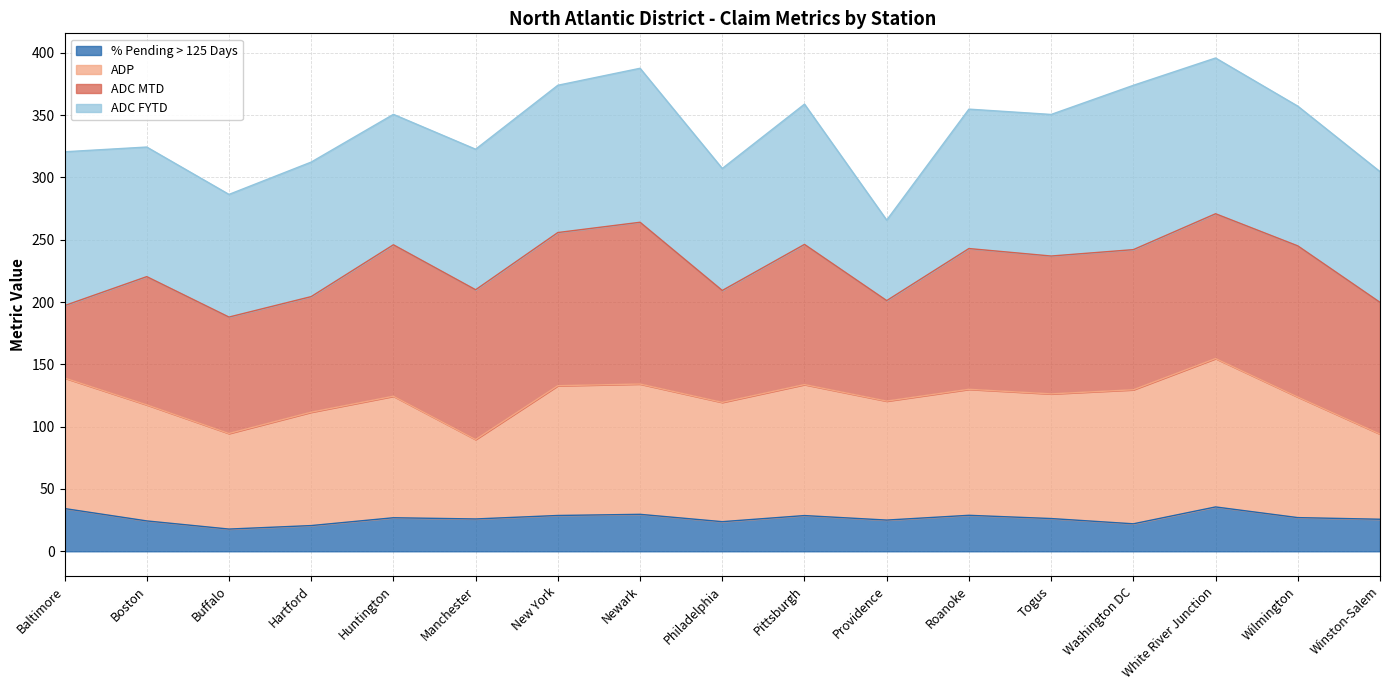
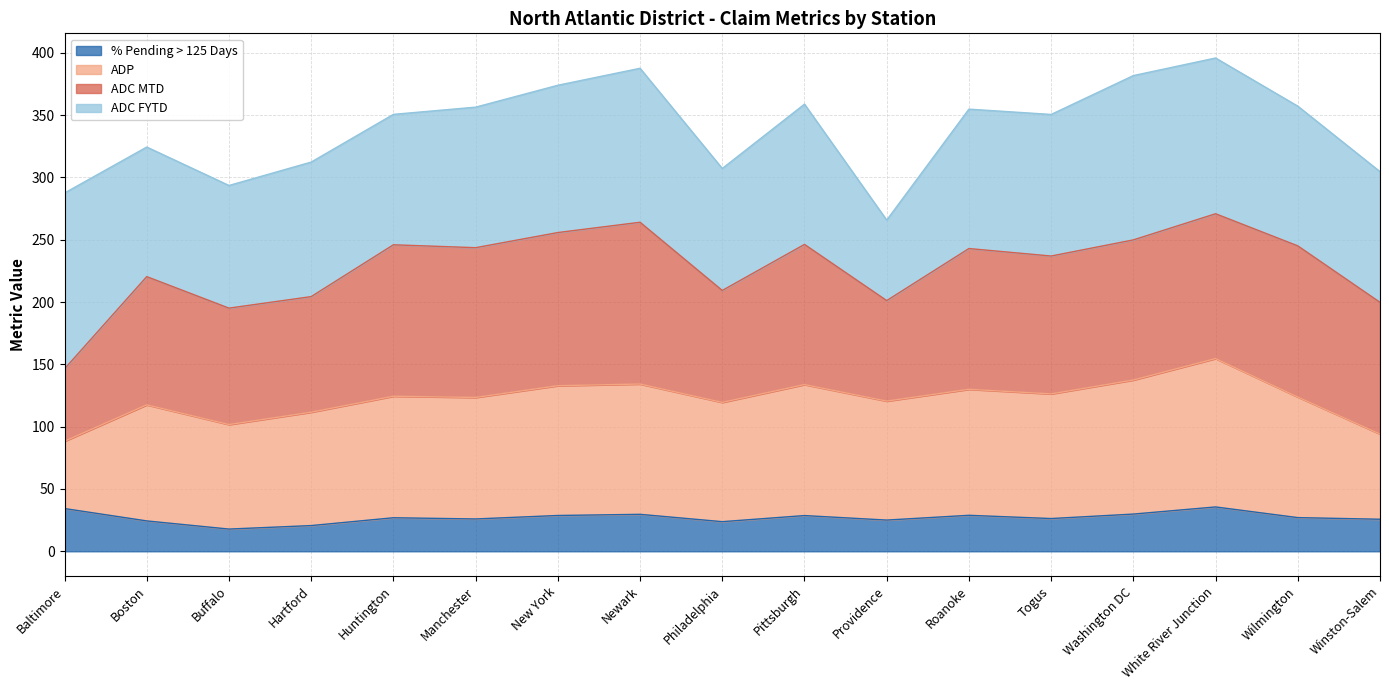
ADP, Baltimore: 105 -> 54
ADC FYTD, Baltimore: 123 -> 141
ADP, Buffalo: 77 -> 84
ADP, Manchester: 64 -> 97
% Pending > 125 Days, Washington DC: 22 -> 30
